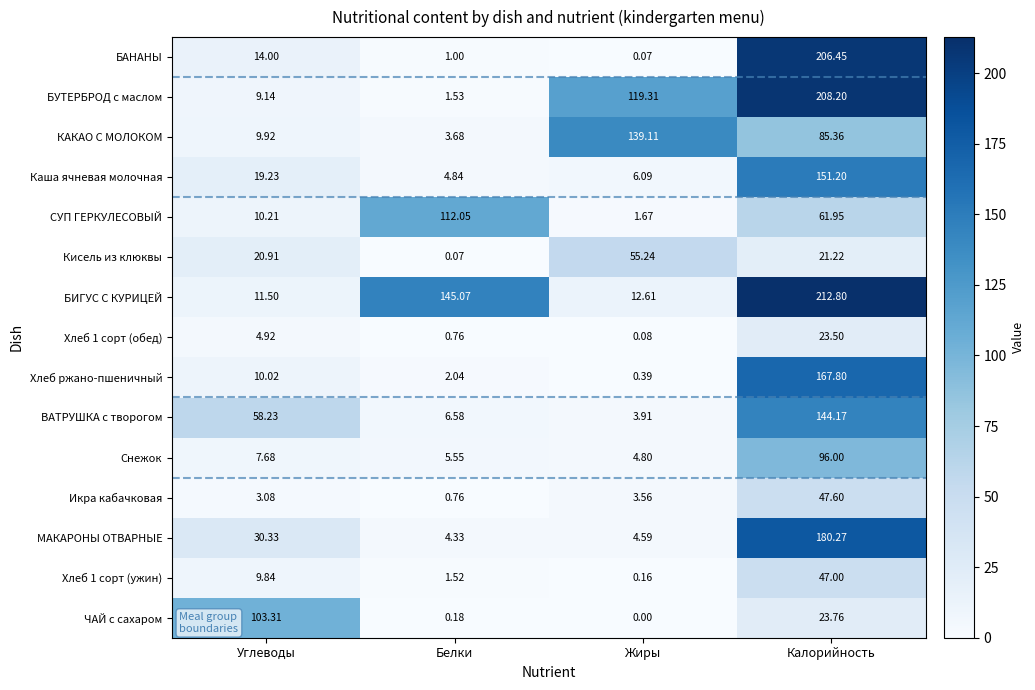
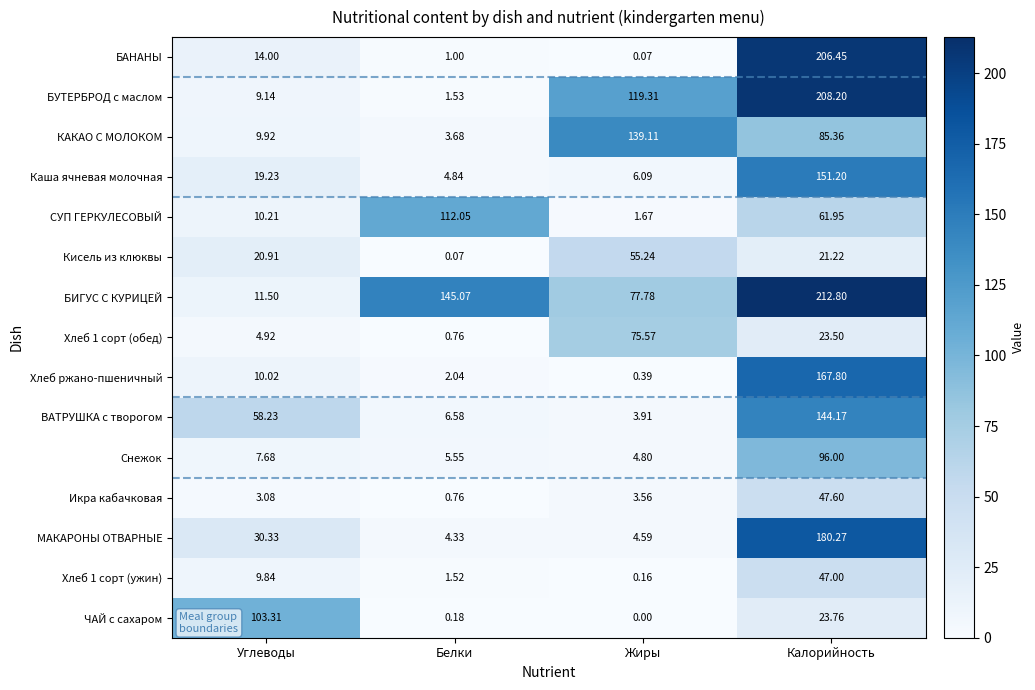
БИГУС С КУРИЦЕЙ, Жиры: 12.61 -> 77.78
Хлеб 1 сорт (обед), Жиры: 0.08 -> 75.57
